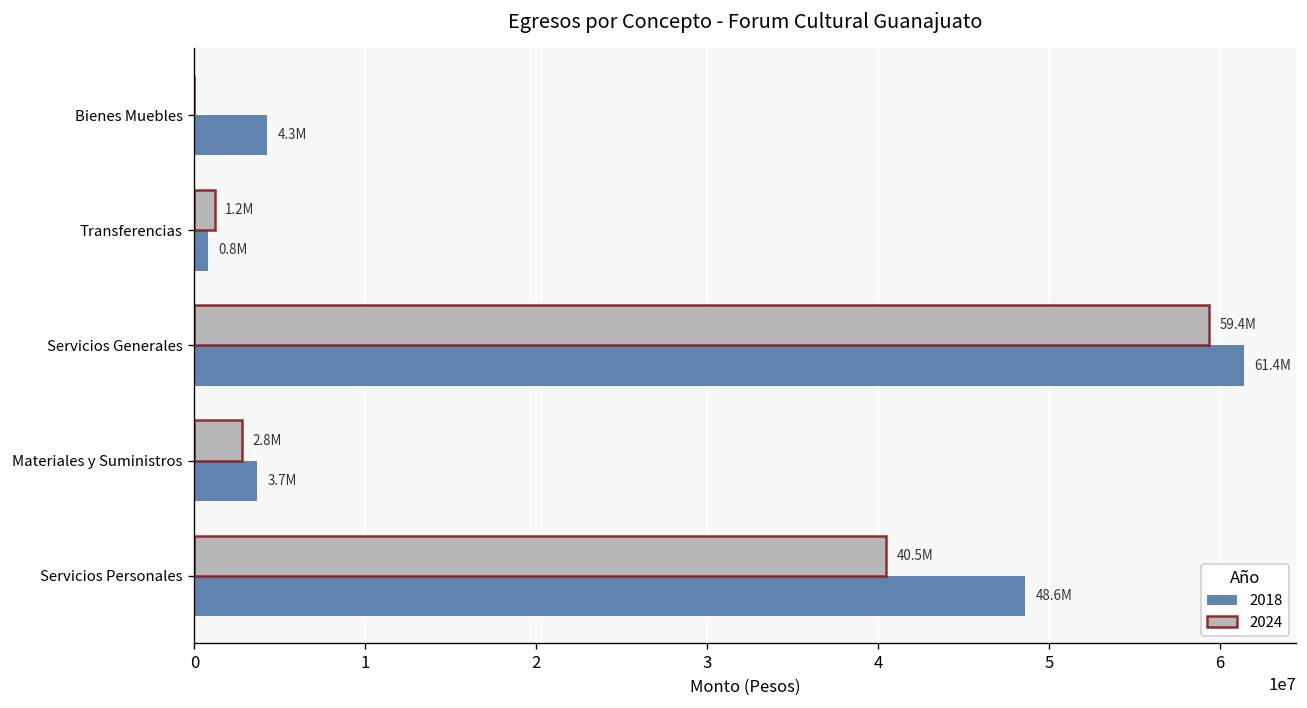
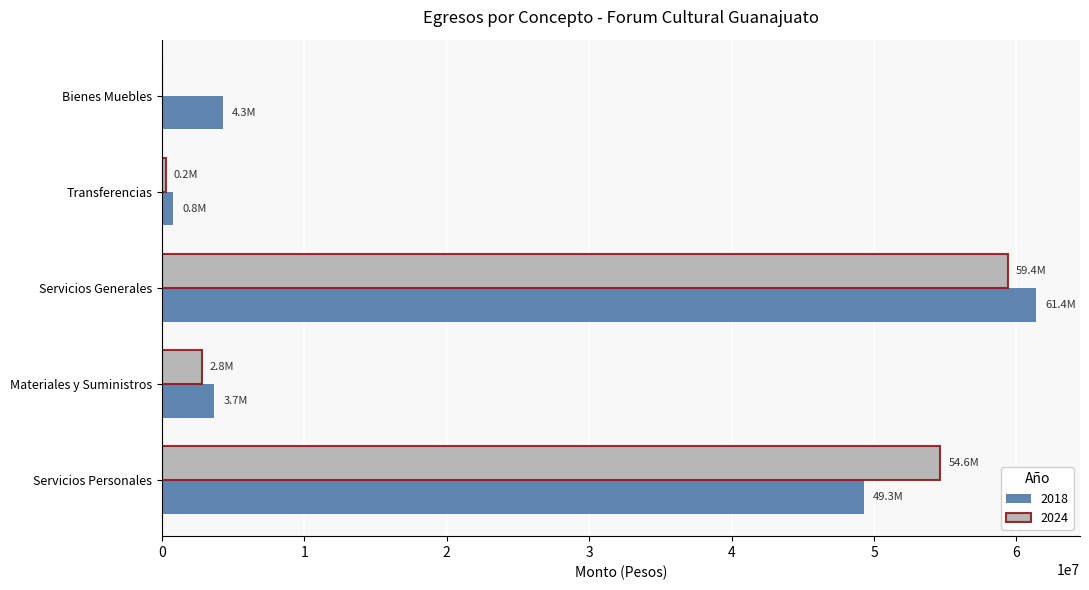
2024, Transferencias: 1.2M -> 0.2M
2024, Servicios Personales: 40.5M -> 54.6M
2018, Servicios Personales: 48.6M -> 49.3M
